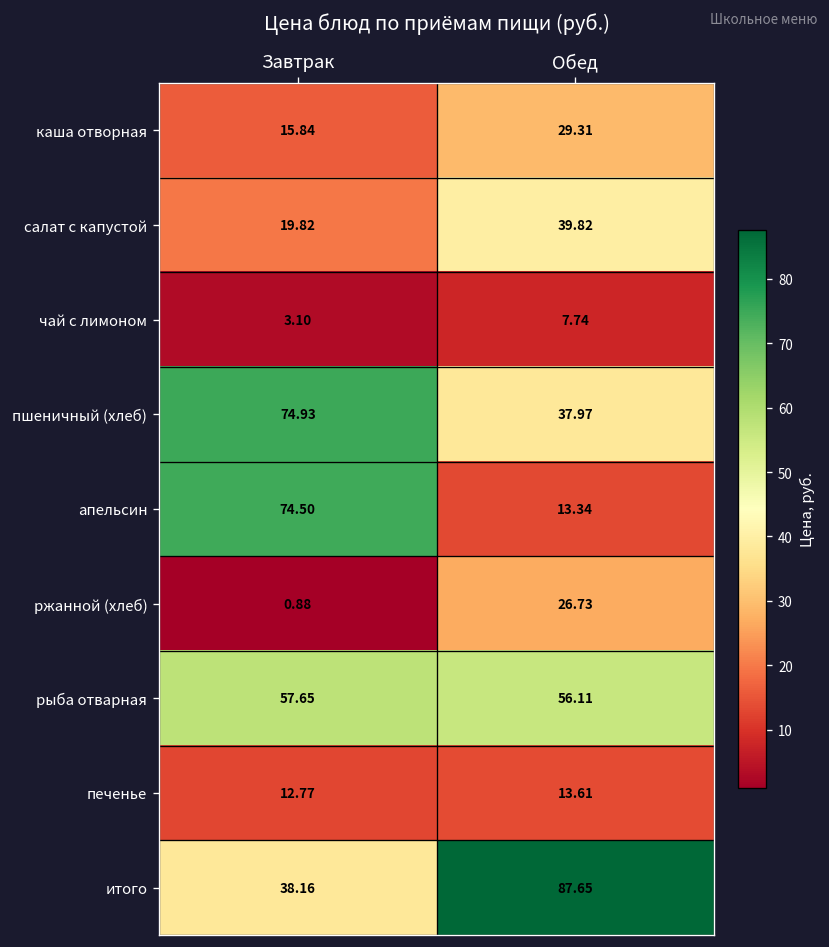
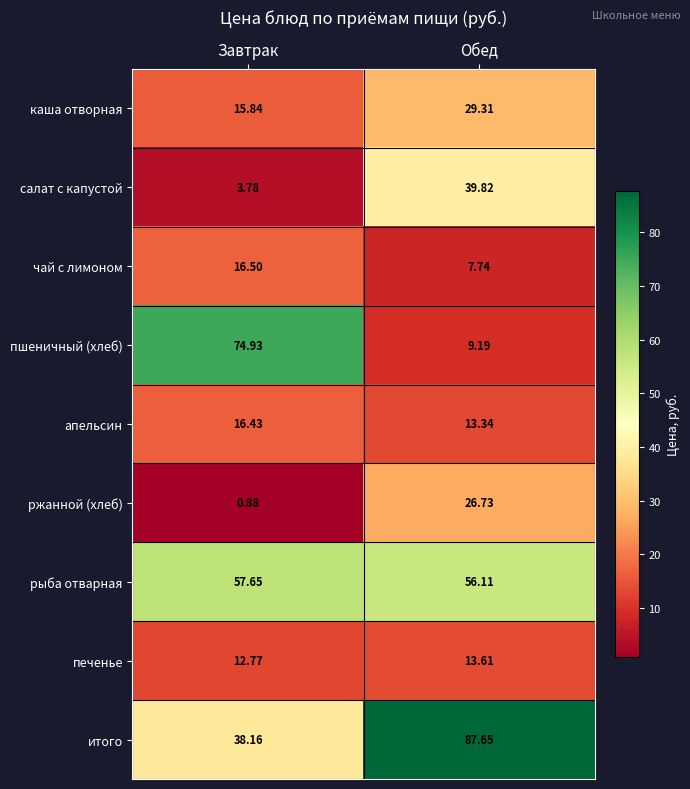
салат с капустой, Завтрак: 19.82 -> 3.78
чай с лимоном, Завтрак: 3.10 -> 16.50
пшеничный (хлеб), Обед: 37.97 -> 9.19
апельсин, Завтрак: 74.50 -> 16.43
